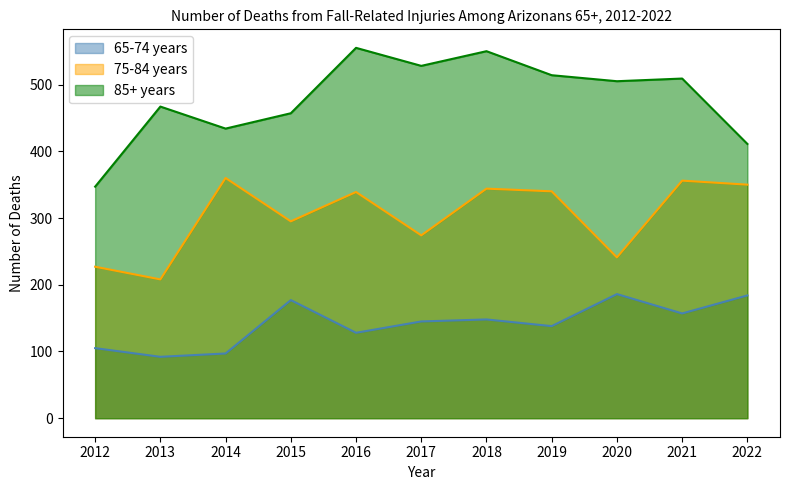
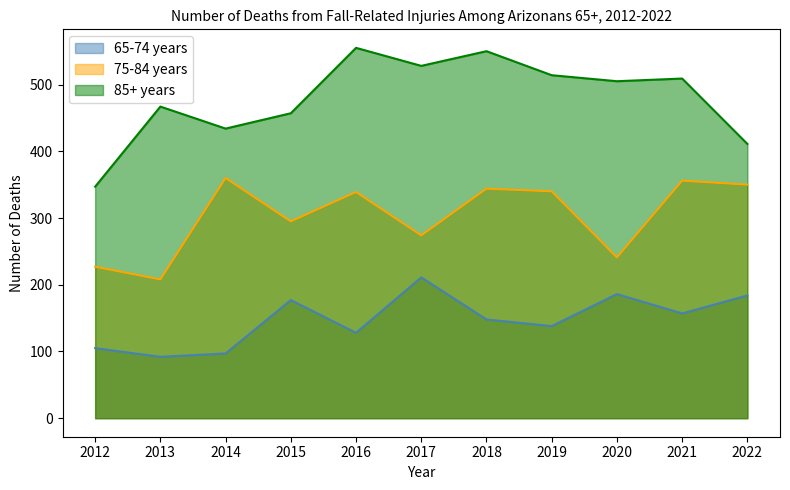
65-74 years, 2017: 150 -> 210
